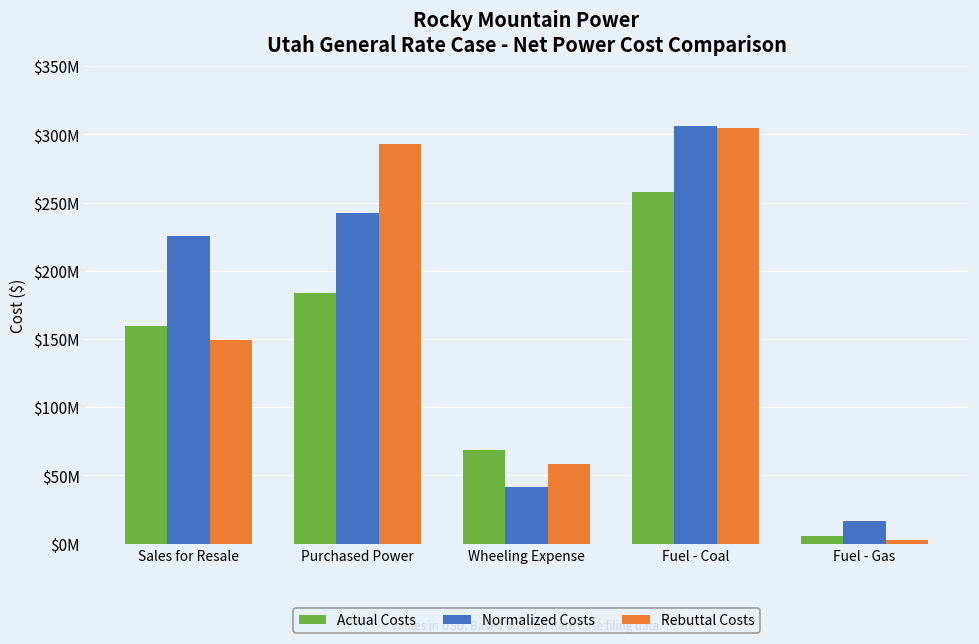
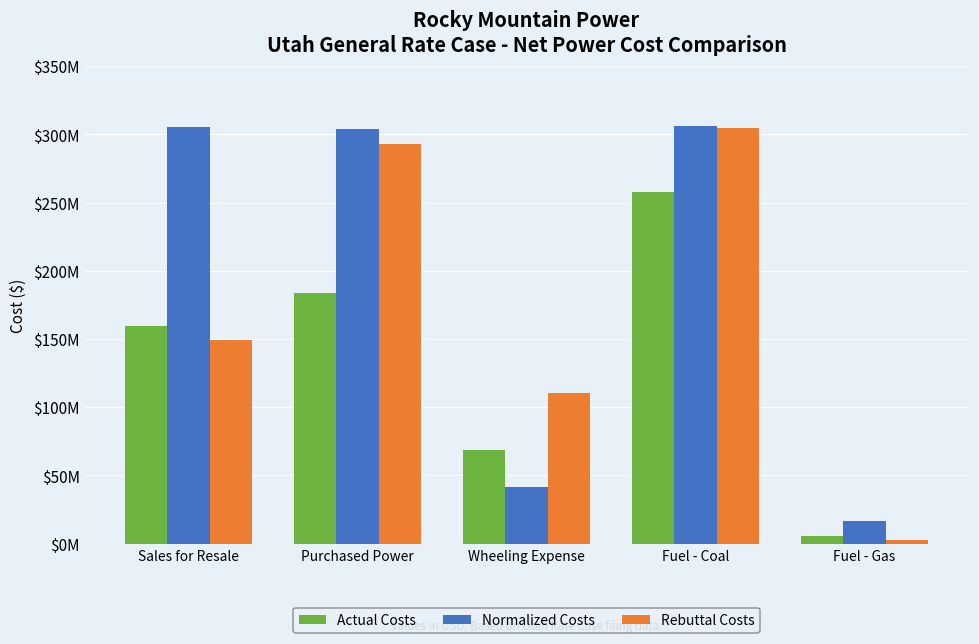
Normalized Costs, Sales for Resale: $225000000 -> $305000000
Normalized Costs, Purchased Power: $242000000 -> $304000000
Rebuttal Costs, Wheeling Expense: $58000000 -> $110000000
